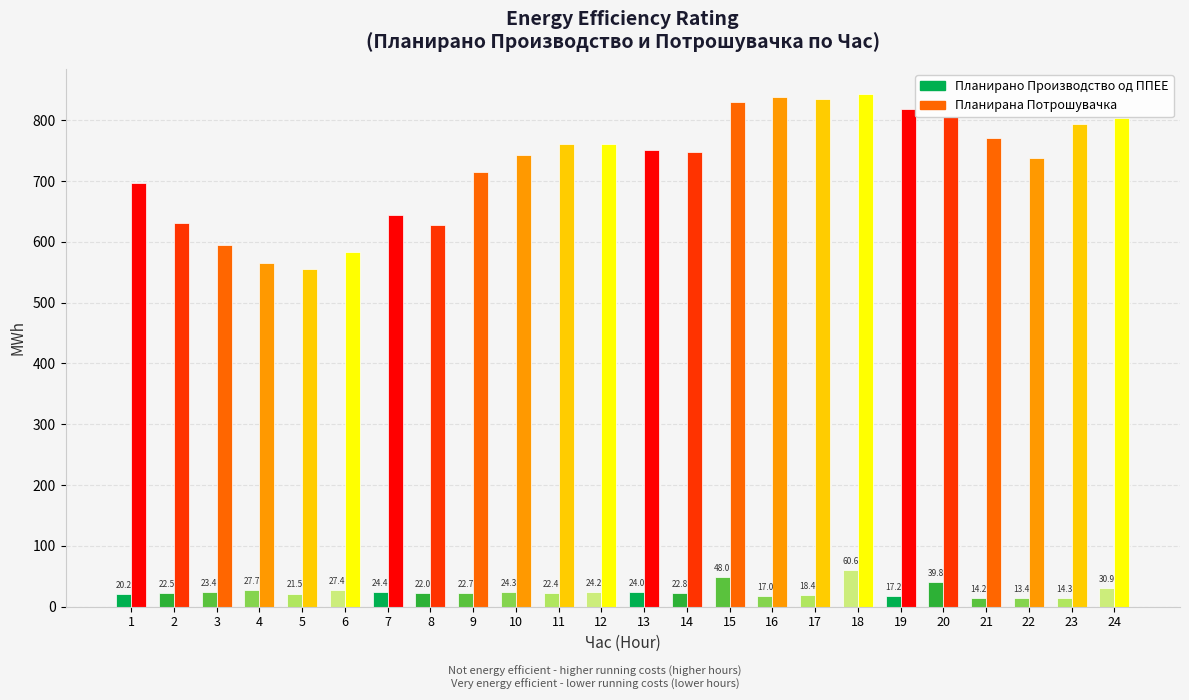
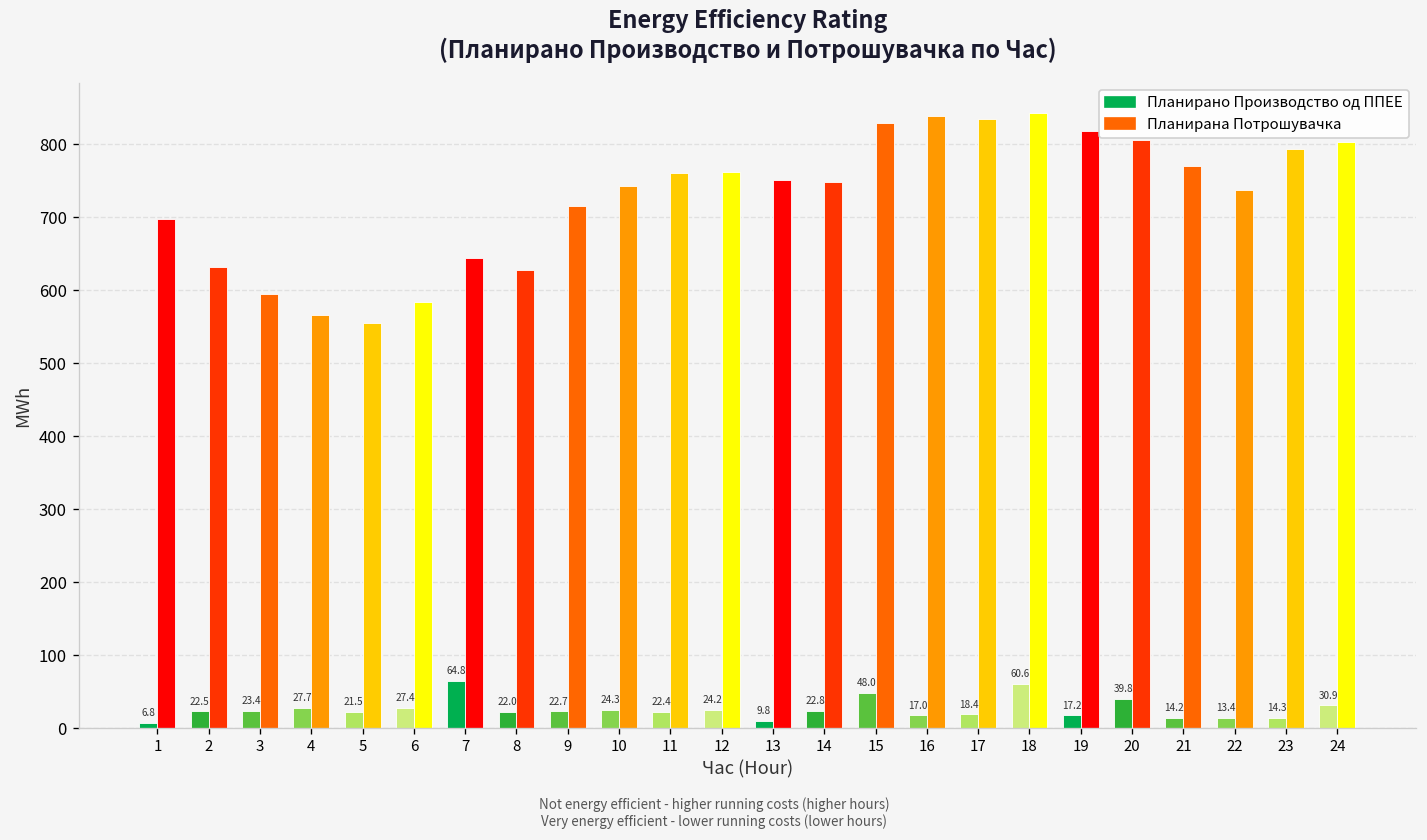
Планирано Производство од ППЕЕ, 1: 20.2 -> 6.8
Планирано Производство од ППЕЕ, 7: 24.4 -> 64.8
Планирано Производство од ППЕЕ, 13: 24.0 -> 9.8
